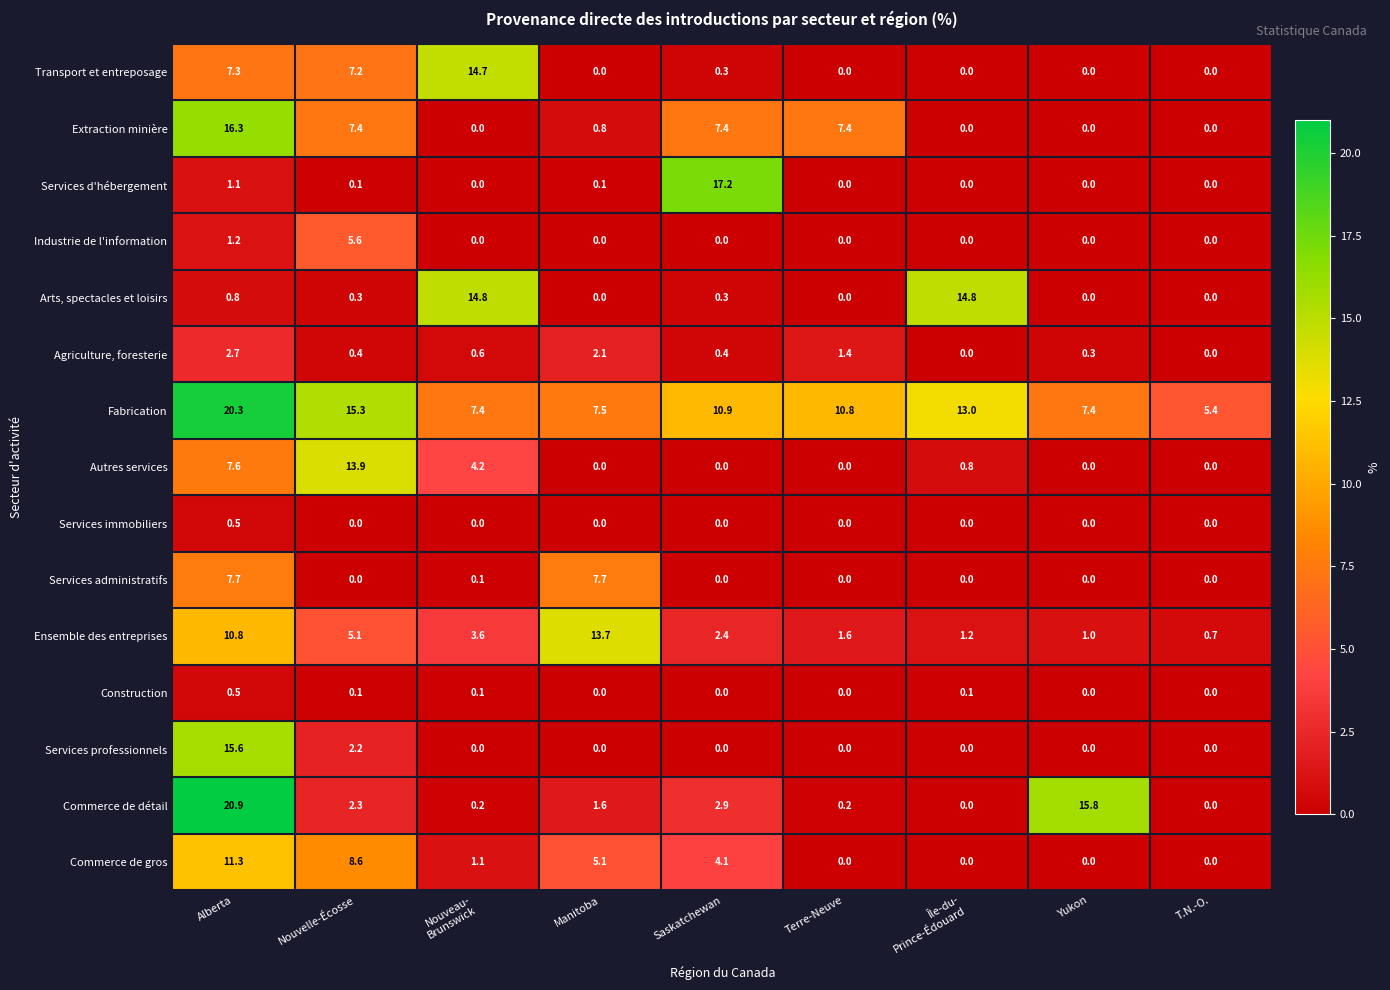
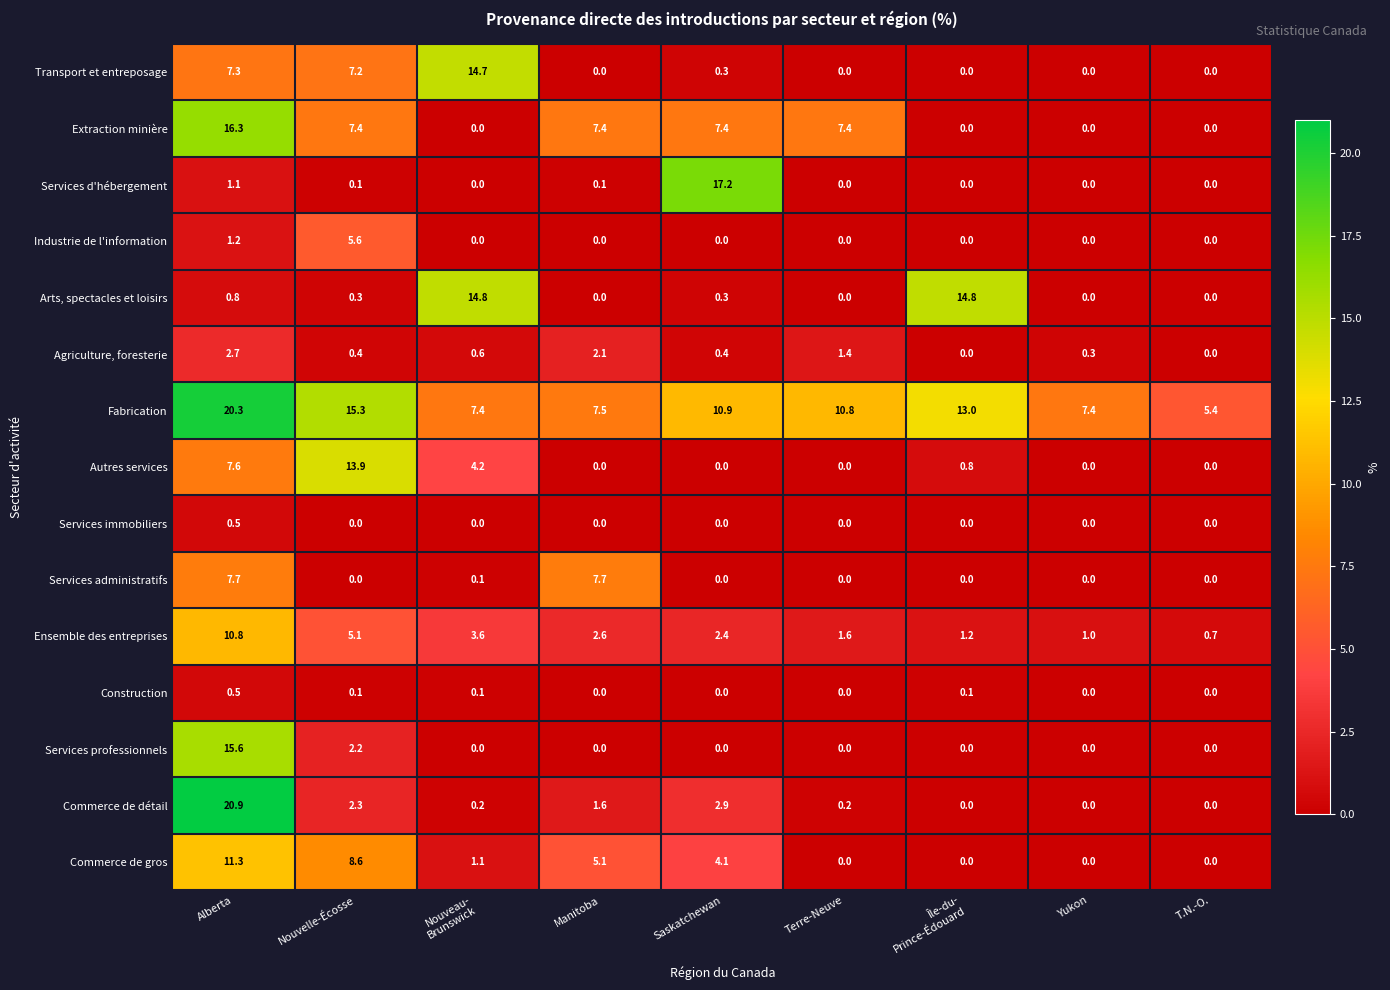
Extraction minière, Manitoba: 0.8 -> 7.4
Ensemble des entreprises, Manitoba: 13.7 -> 2.6
Commerce de détail, Yukon: 15.8 -> 0.0
